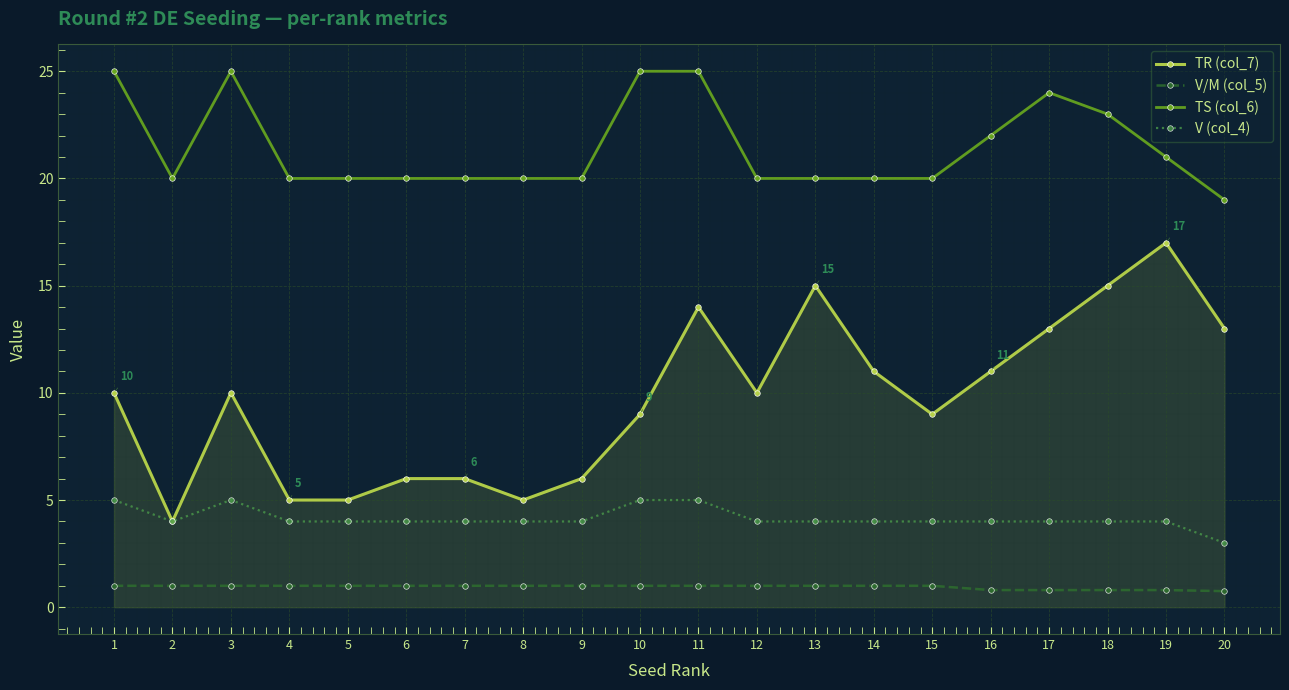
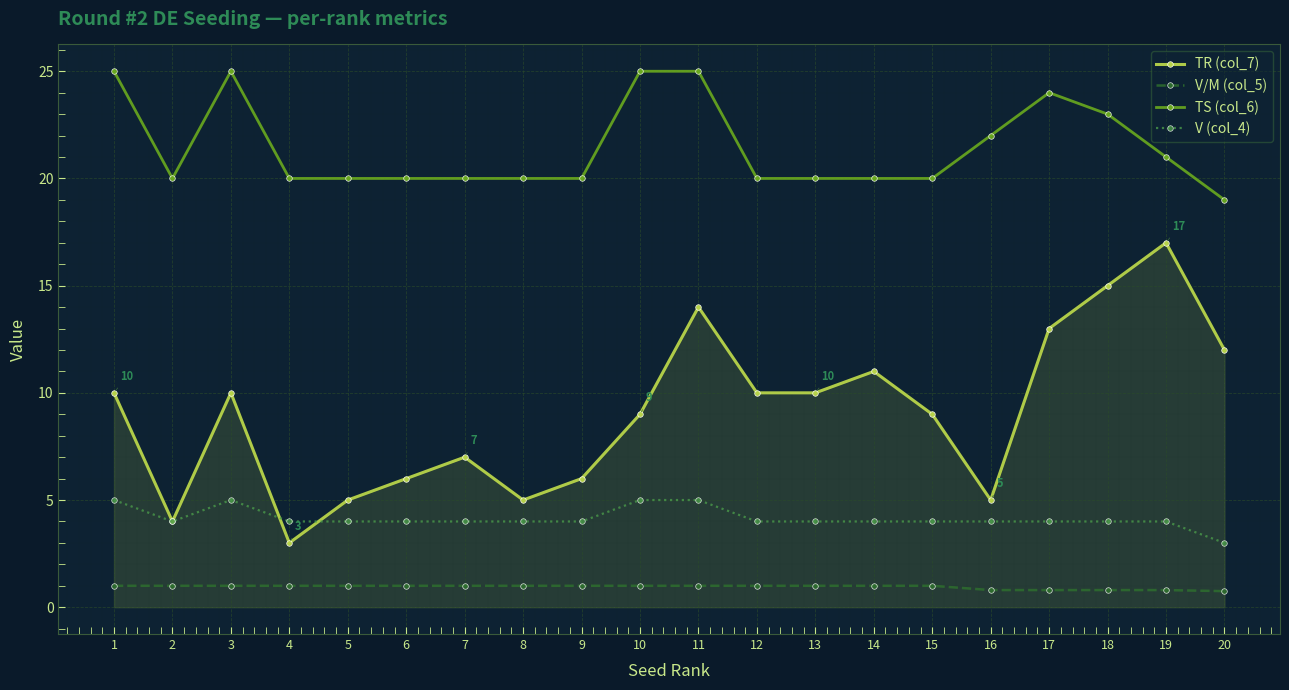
TR (col_7), 4: 5 -> 3
TR (col_7), 7: 6 -> 7
TR (col_7), 13: 15 -> 10
TR (col_7), 16: 11 -> 5
TR (col_7), 20: 13 -> 12
